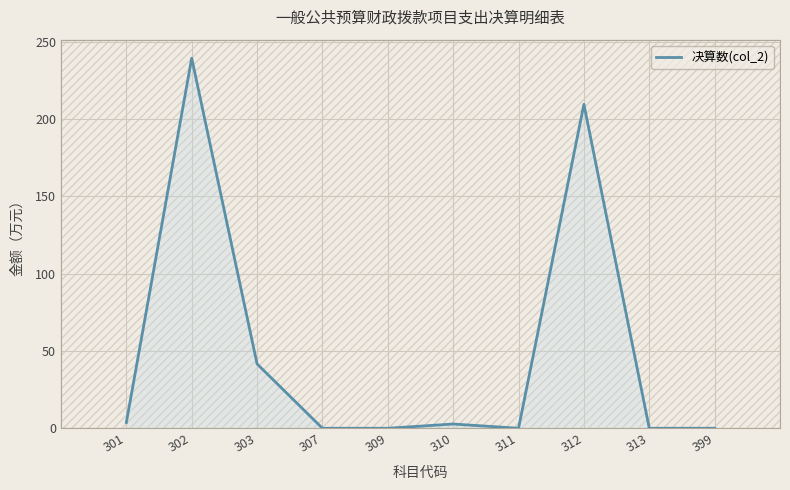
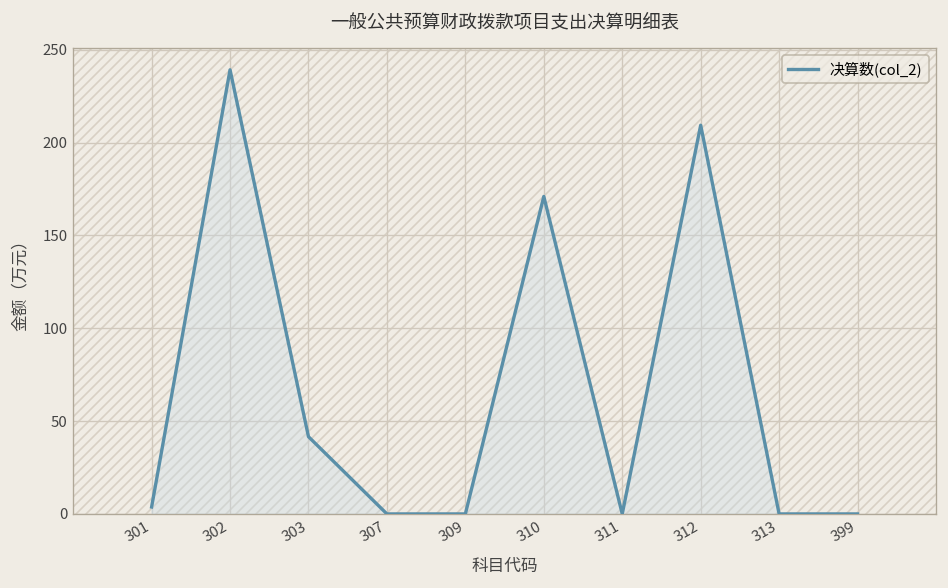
310: 3 -> 171
